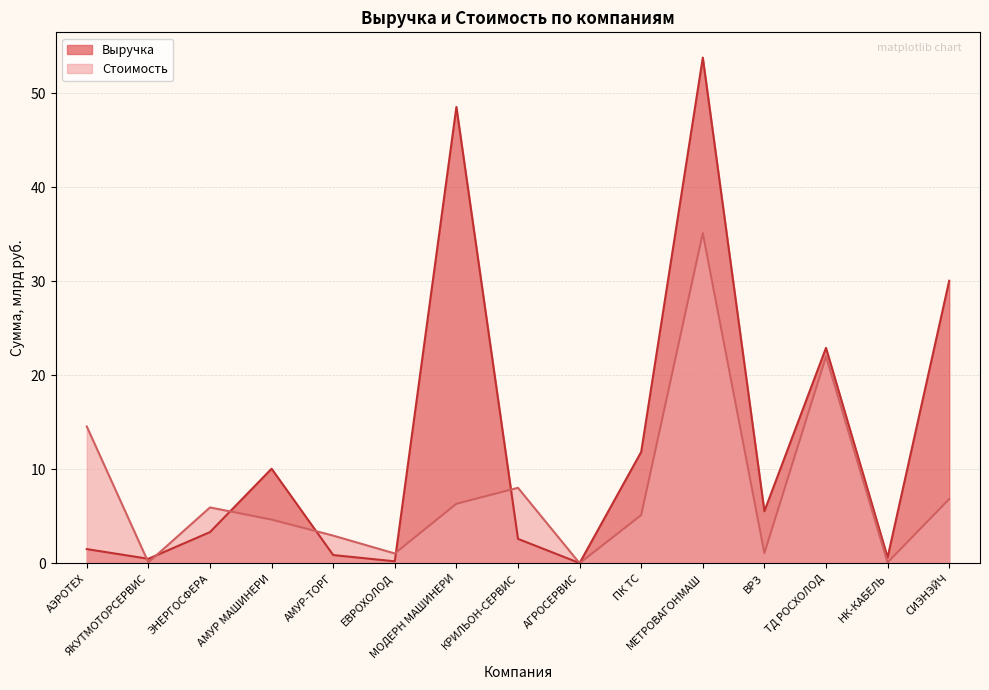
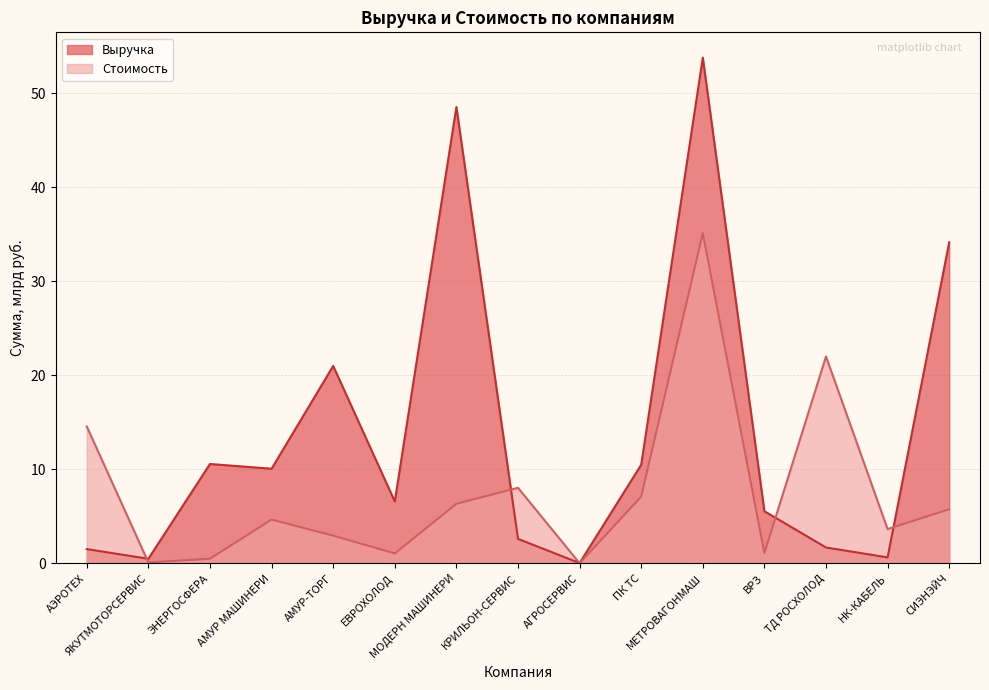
Выручка, ЭНЕРГОСФЕРА: 3 -> 11
Стоимость, ЭНЕРГОСФЕРА: 6 -> 0
Выручка, АМУР-ТОРГ: 1 -> 21
Выручка, ЕВРОХОЛОД: 0 -> 7
Выручка, ПК ТС: 12 -> 10
Стоимость, ПК ТС: 5 -> 7
Выручка, ТД РОСХОЛОД: 23 -> 2
Стоимость, НК-КАБЕЛЬ: 0 -> 4
Выручка, СИЭНЭЙЧ: 30 -> 34
Стоимость, СИЭНЭЙЧ: 7 -> 6
